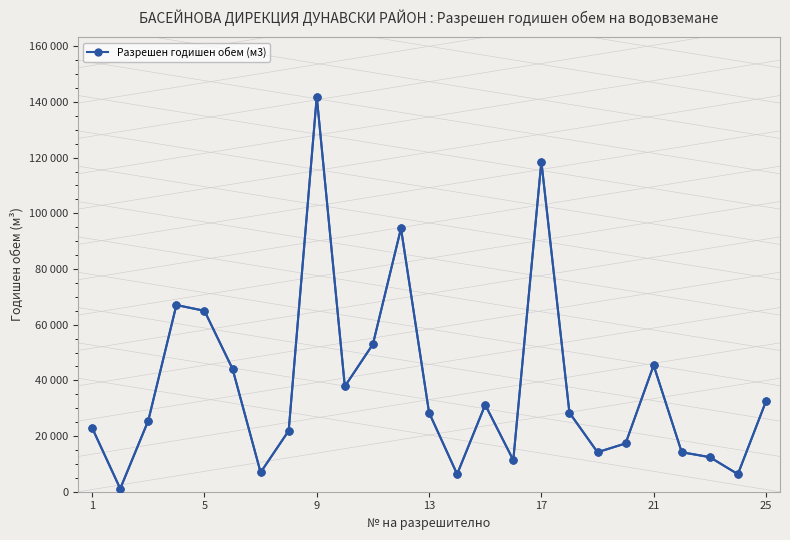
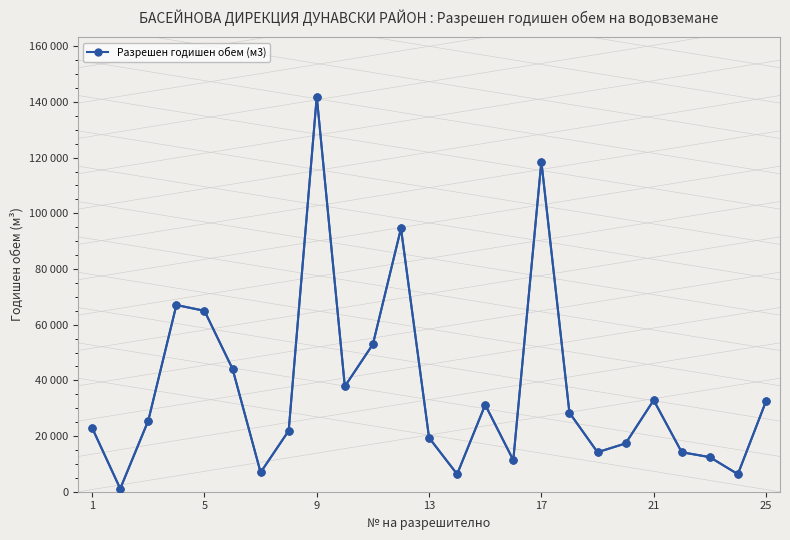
Разрешен годишен обем (м3), 13: 28000 -> 19000
Разрешен годишен обем (м3), 21: 45000 -> 33000
